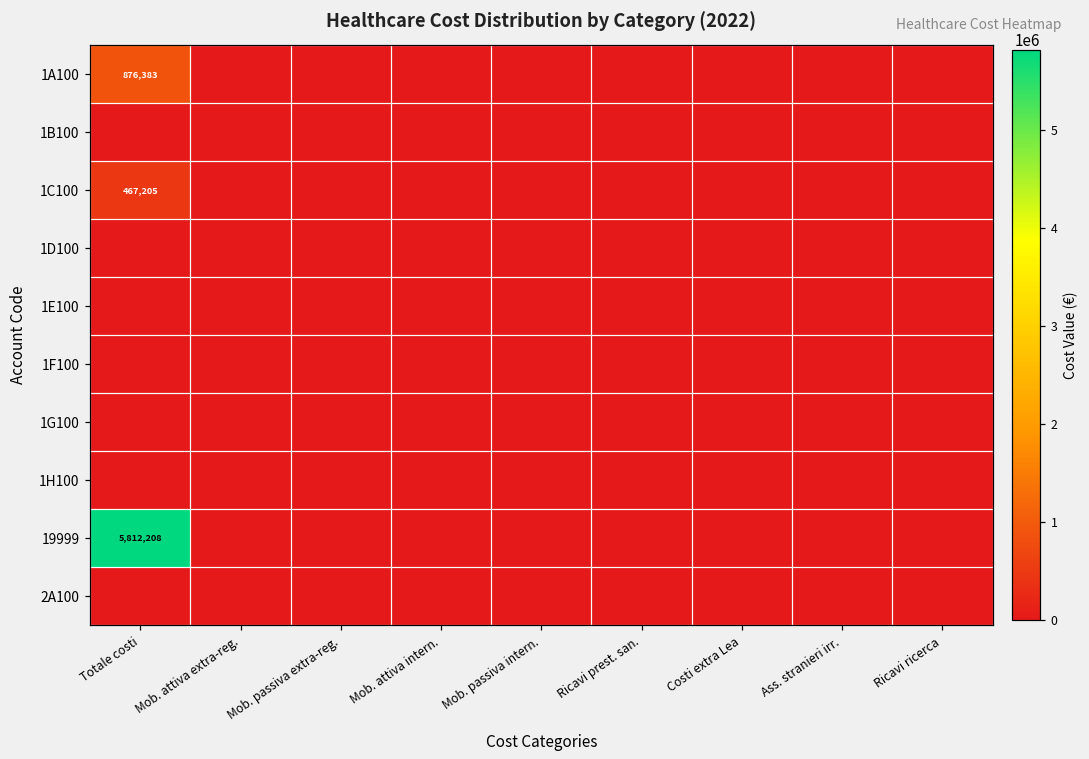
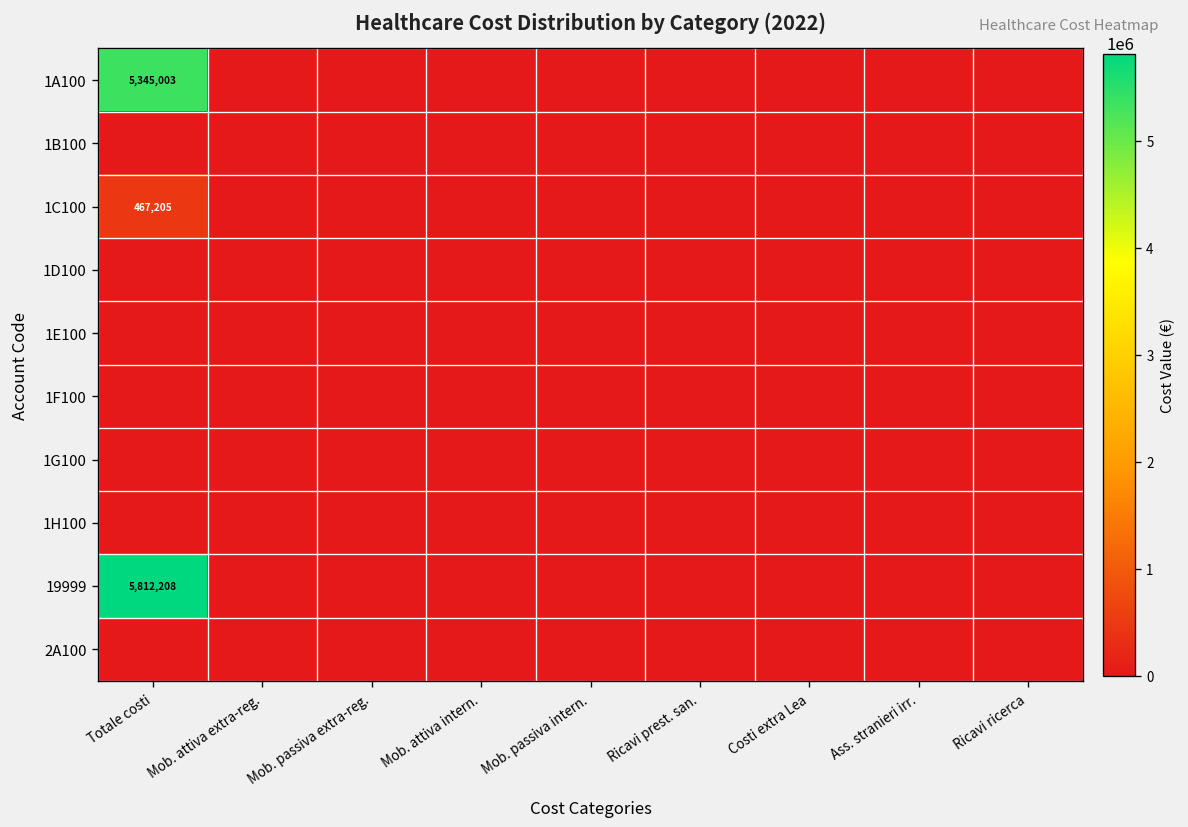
1A100, Totale costi: 876,383 -> 5,345,003
